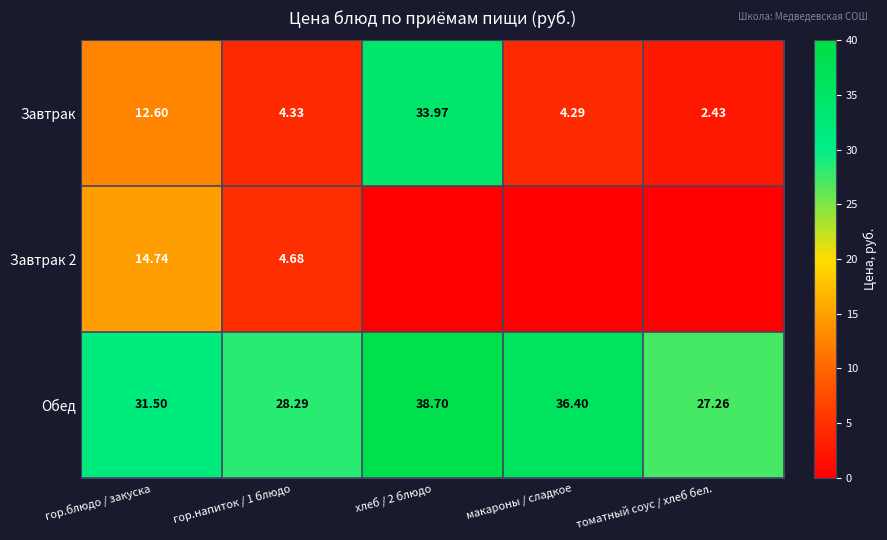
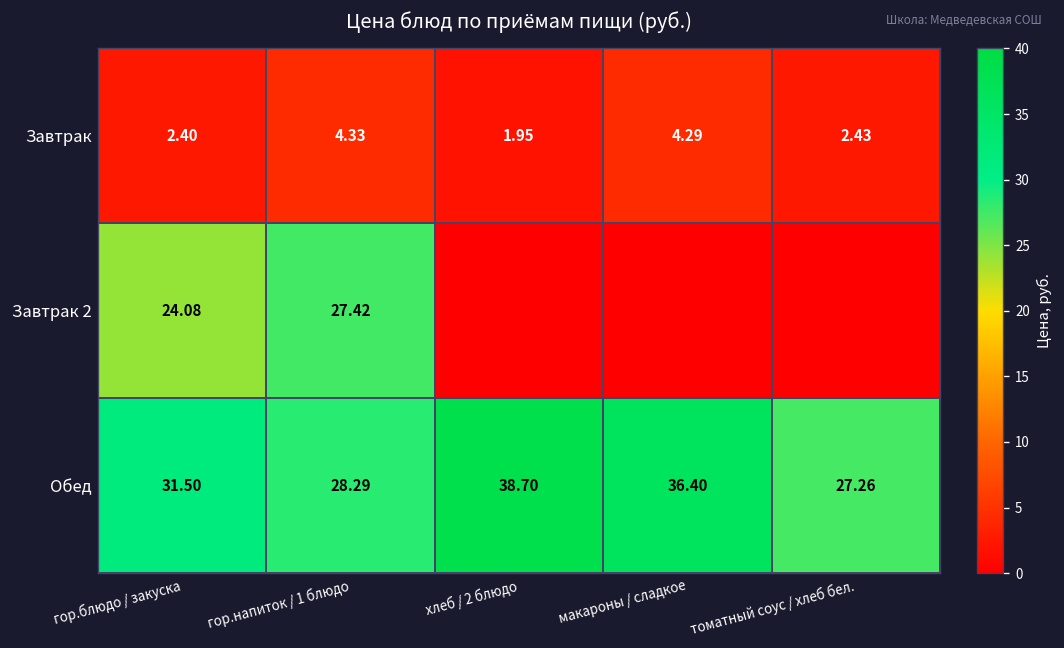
Завтрак, гор.блюдо / закуска: 12.60 -> 2.40
Завтрак, хлеб / 2 блюдо: 33.97 -> 1.95
Завтрак 2, гор.блюдо / закуска: 14.74 -> 24.08
Завтрак 2, гор.напиток / 1 блюдо: 4.68 -> 27.42
